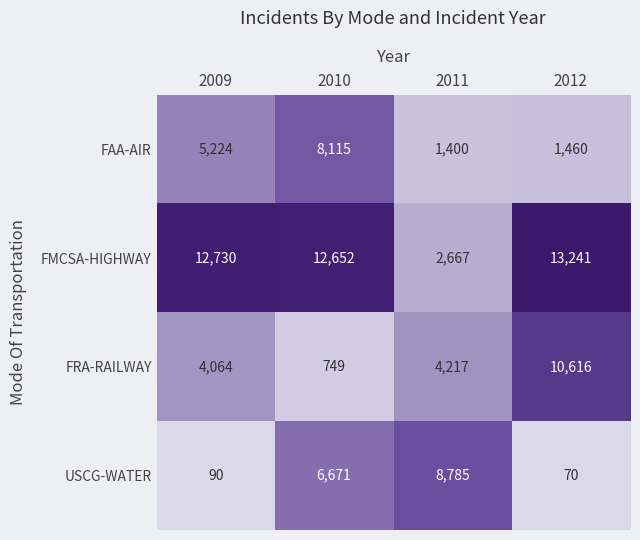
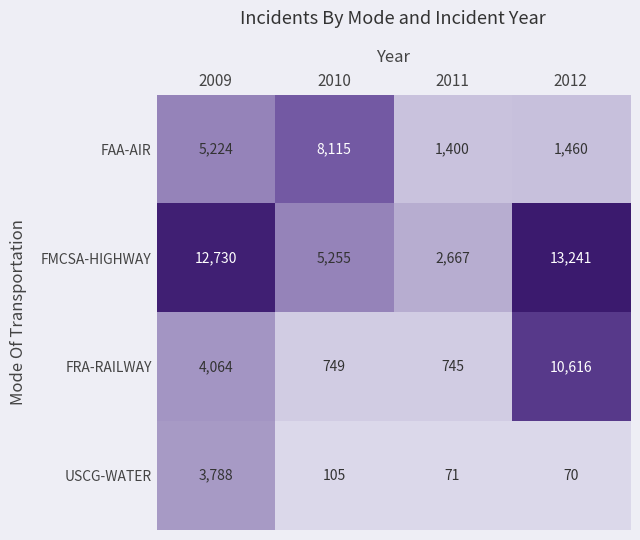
FMCSA-HIGHWAY, 2010: 12,652 -> 5,255
FRA-RAILWAY, 2011: 4,217 -> 745
USCG-WATER, 2009: 90 -> 3,788
USCG-WATER, 2010: 6,671 -> 105
USCG-WATER, 2011: 8,785 -> 71
